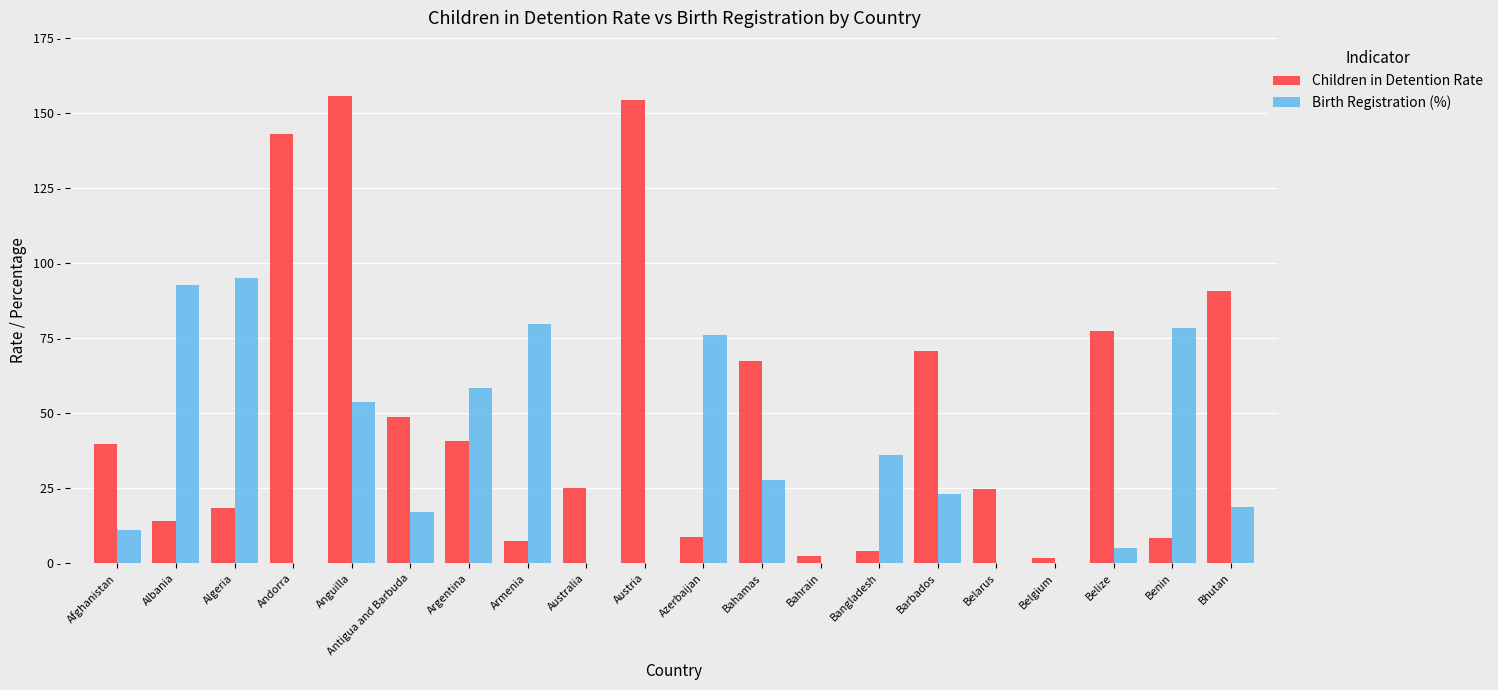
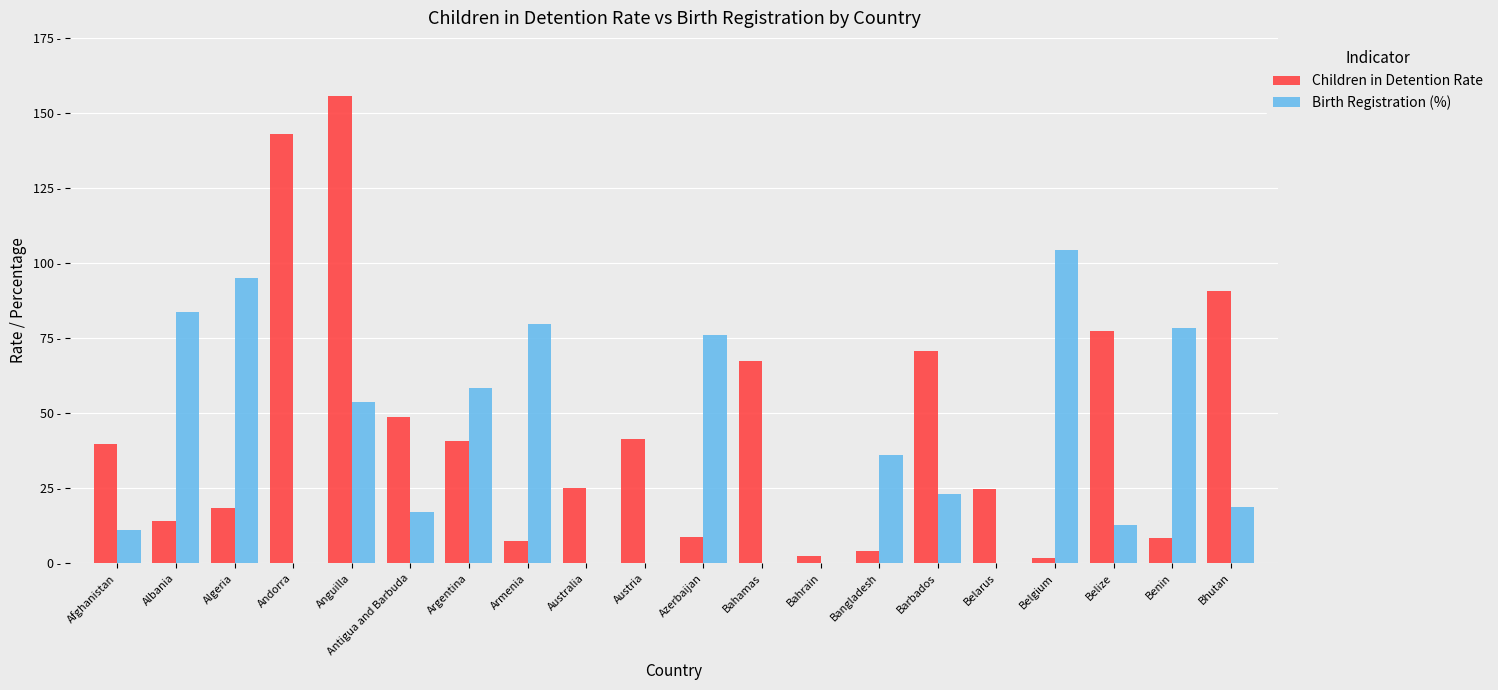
Birth Registration (%), Albania: 93 - -> 84 -
Children in Detention Rate, Austria: 154 - -> 42 -
Birth Registration (%), Bahamas: 28 - -> 0 -
Birth Registration (%), Belgium: 0 - -> 104 -
Birth Registration (%), Belize: 5 - -> 13 -
